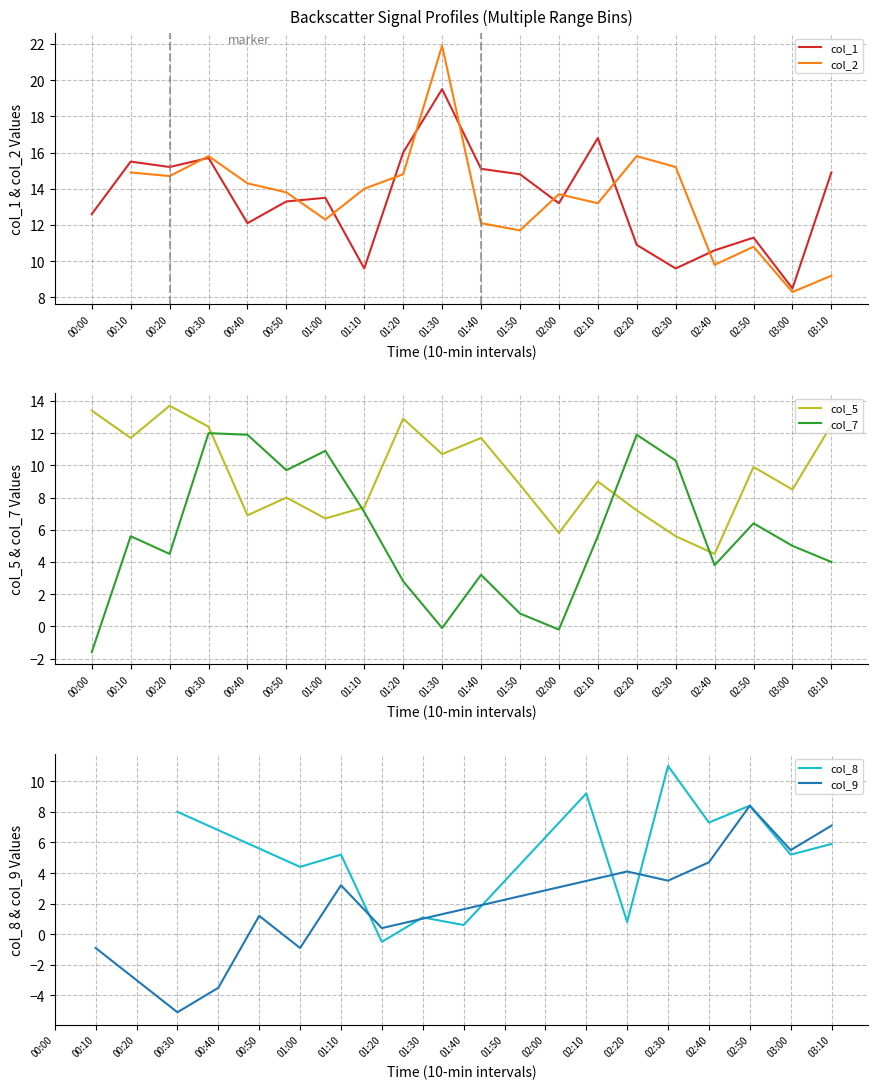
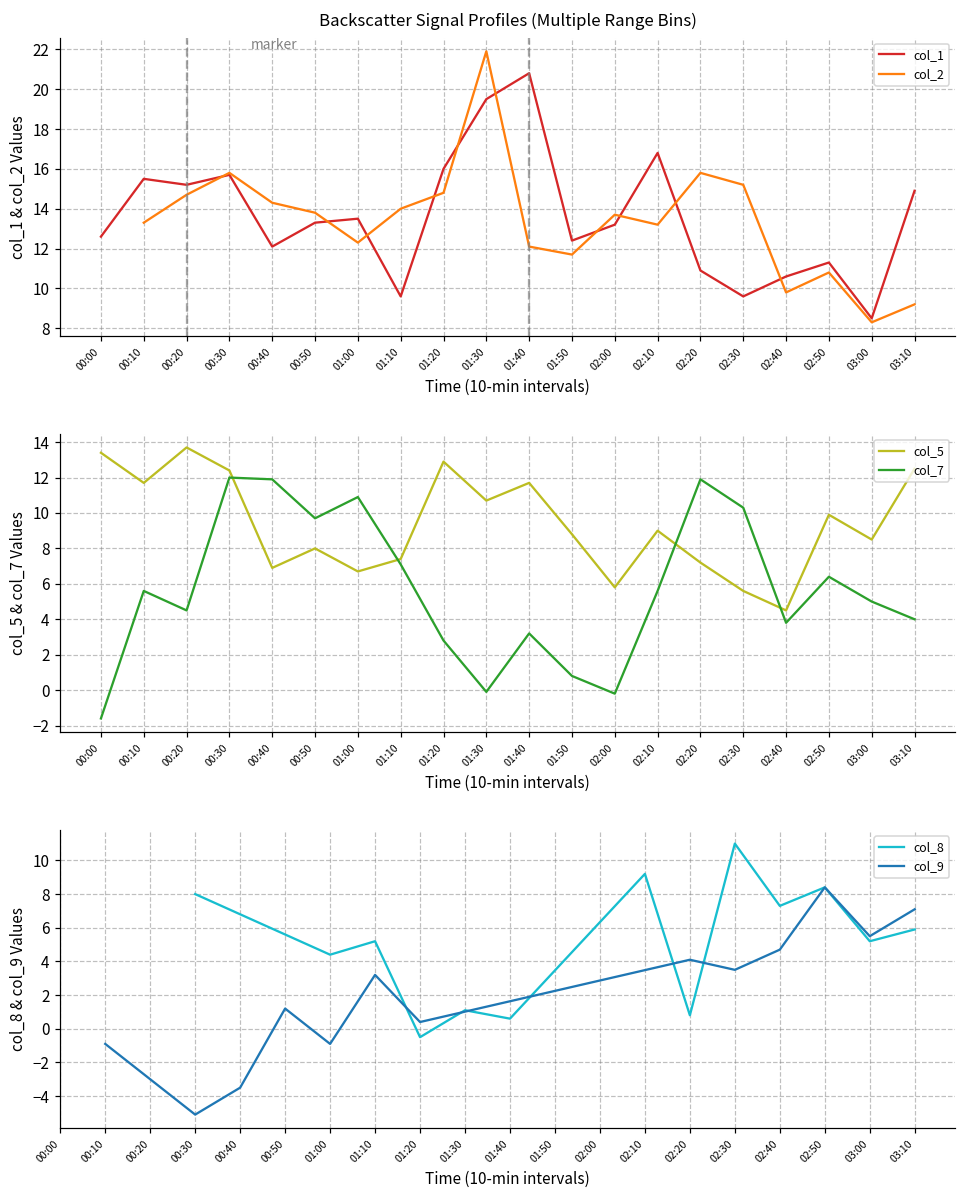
Backscatter Signal Profiles (Multiple Range Bins), col_2, 00:10: 14.9 -> 13.3
Backscatter Signal Profiles (Multiple Range Bins), col_1, 01:40: 15.1 -> 20.8
Backscatter Signal Profiles (Multiple Range Bins), col_1, 01:50: 14.8 -> 12.4
